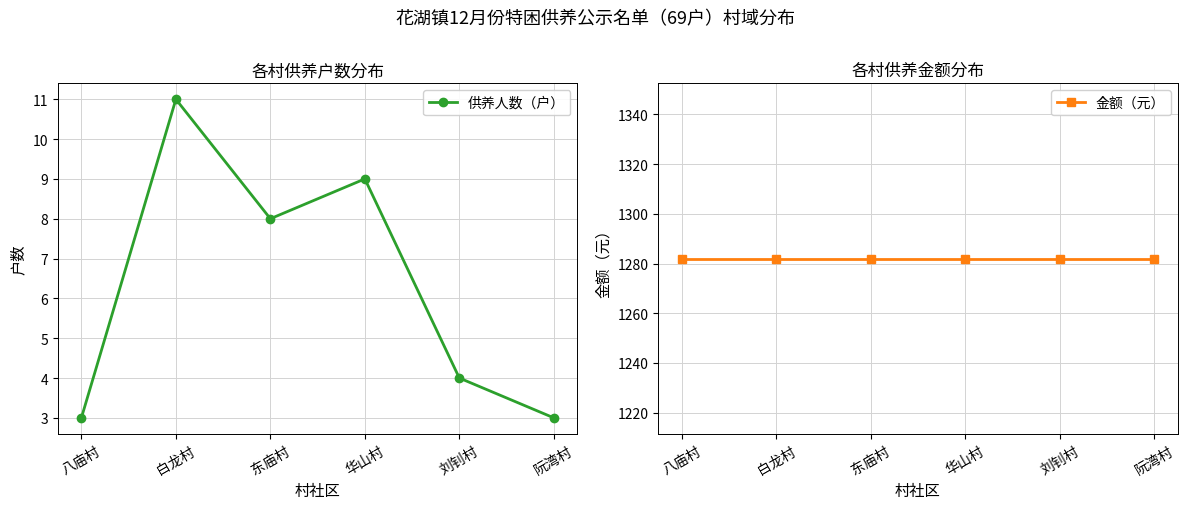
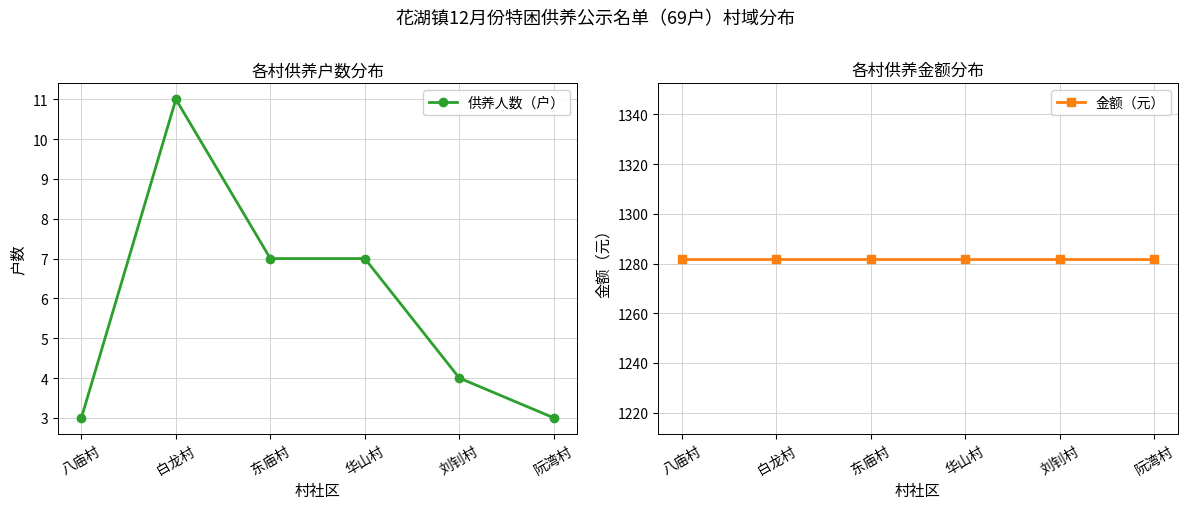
各村供养户数分布, 东庙村: 8 -> 7
各村供养户数分布, 华山村: 9 -> 7
